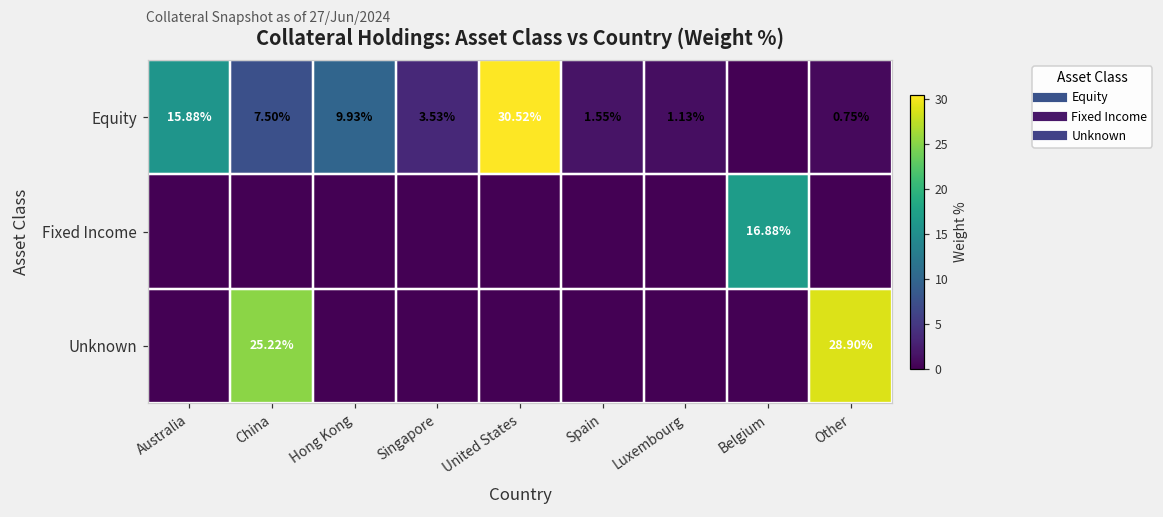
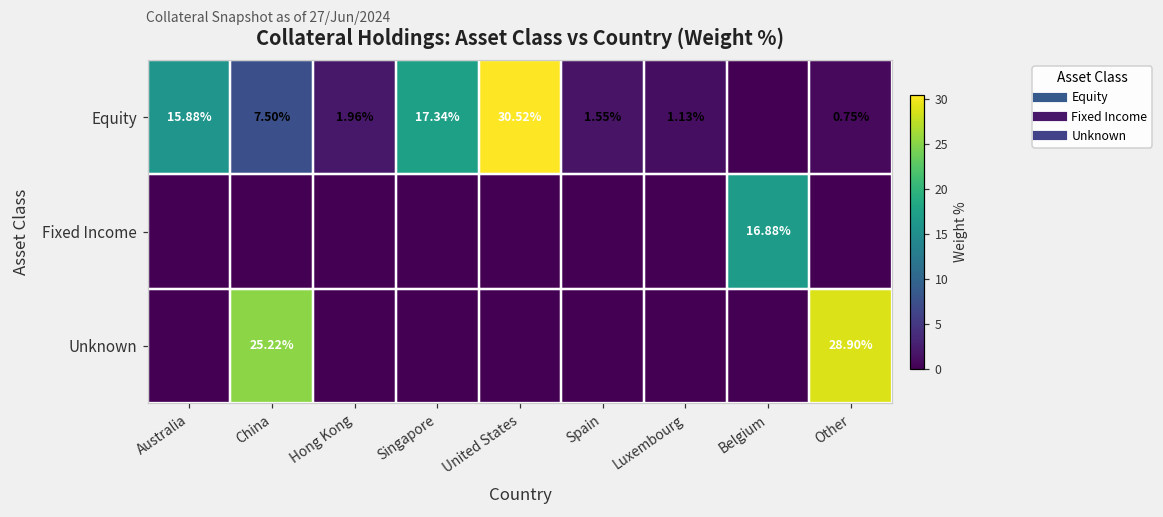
Equity, Hong Kong: 9.93% -> 1.96%
Equity, Singapore: 3.53% -> 17.34%
